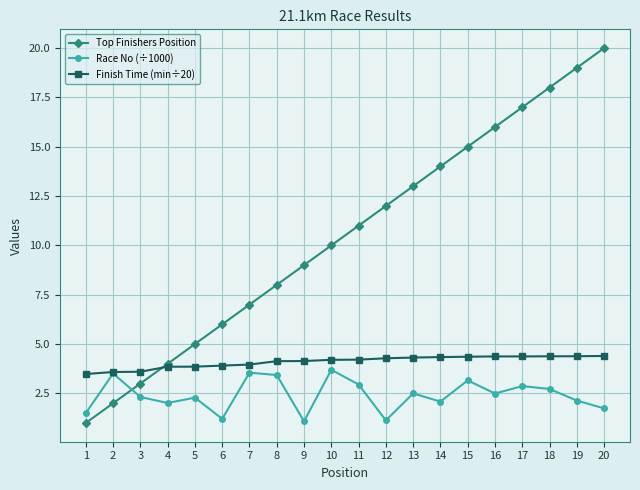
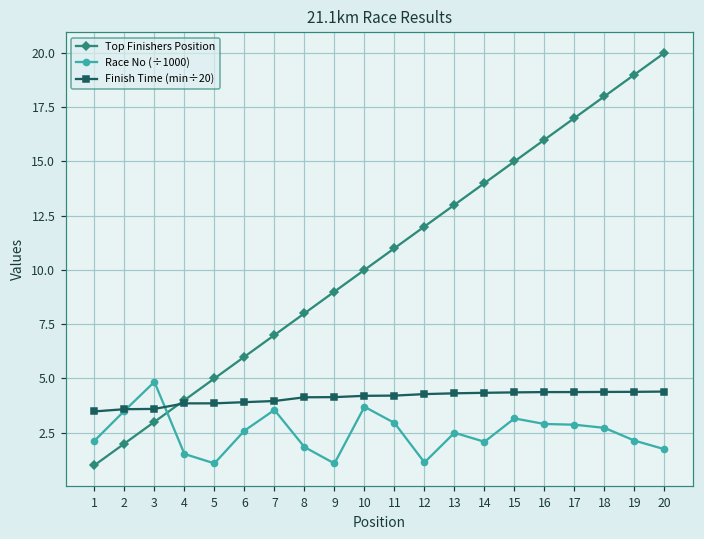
Race No (÷1000), 1: 1.5 -> 2.1
Race No (÷1000), 3: 2.3 -> 4.8
Race No (÷1000), 4: 2.0 -> 1.5
Race No (÷1000), 5: 2.3 -> 1.1
Race No (÷1000), 6: 1.2 -> 2.6
Race No (÷1000), 8: 3.4 -> 1.8
Race No (÷1000), 16: 2.5 -> 2.9
